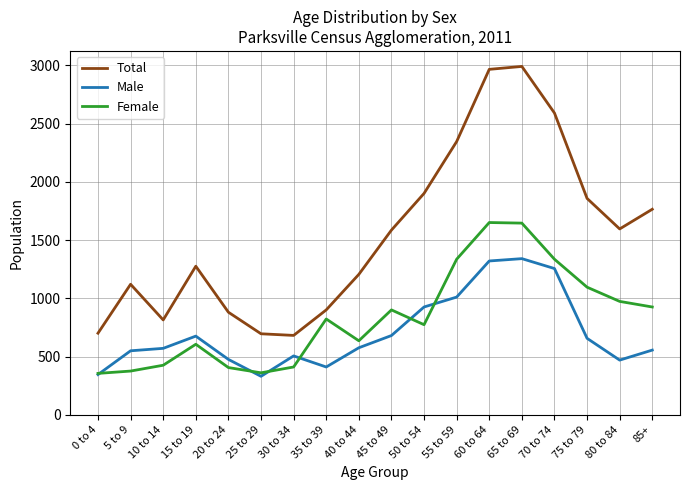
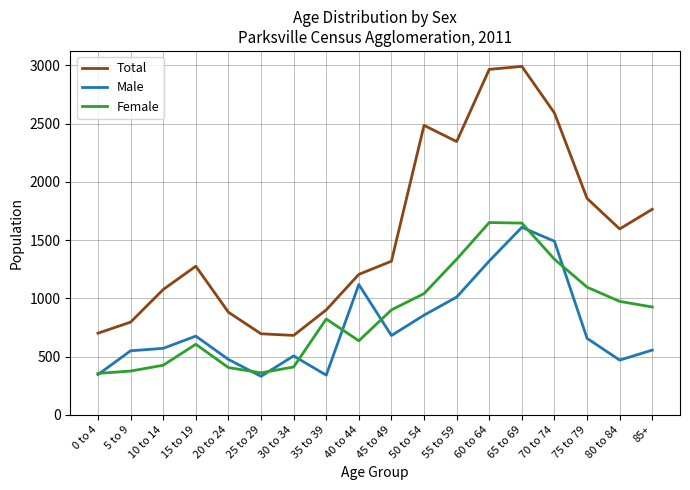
Total, 5 to 9: 1120 -> 800
Total, 10 to 14: 810 -> 1080
Male, 35 to 39: 410 -> 340
Male, 40 to 44: 580 -> 1120
Total, 45 to 49: 1590 -> 1320
Total, 50 to 54: 1900 -> 2480
Male, 50 to 54: 930 -> 860
Female, 50 to 54: 770 -> 1040
Male, 65 to 69: 1340 -> 1610
Male, 70 to 74: 1260 -> 1490
